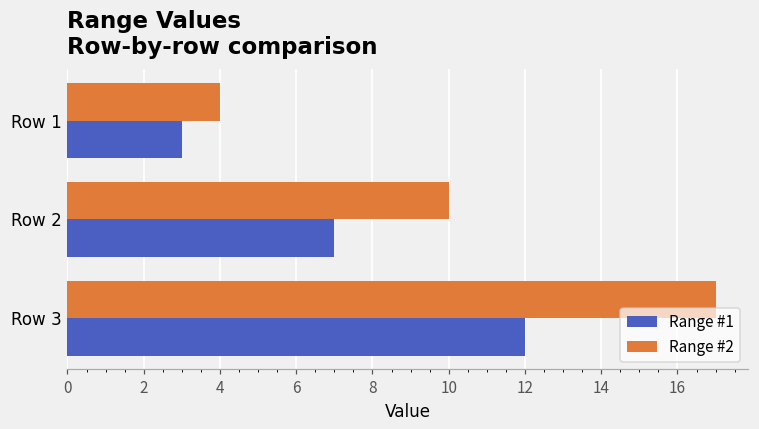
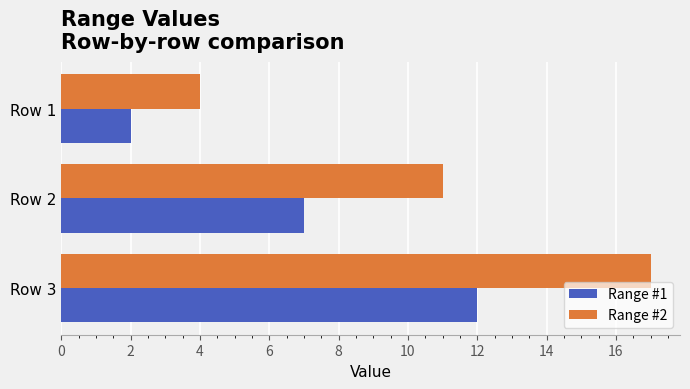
Range #1, Row 1: 3 -> 2
Range #2, Row 2: 10 -> 11
